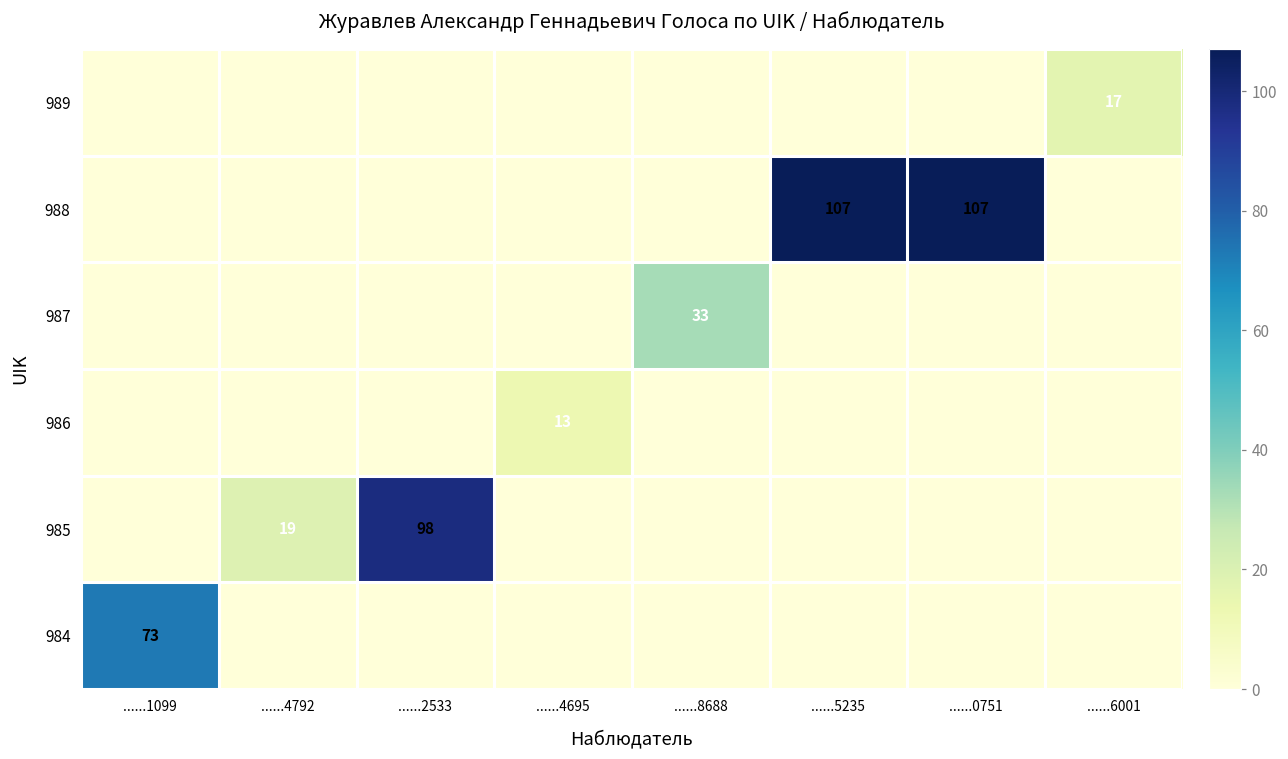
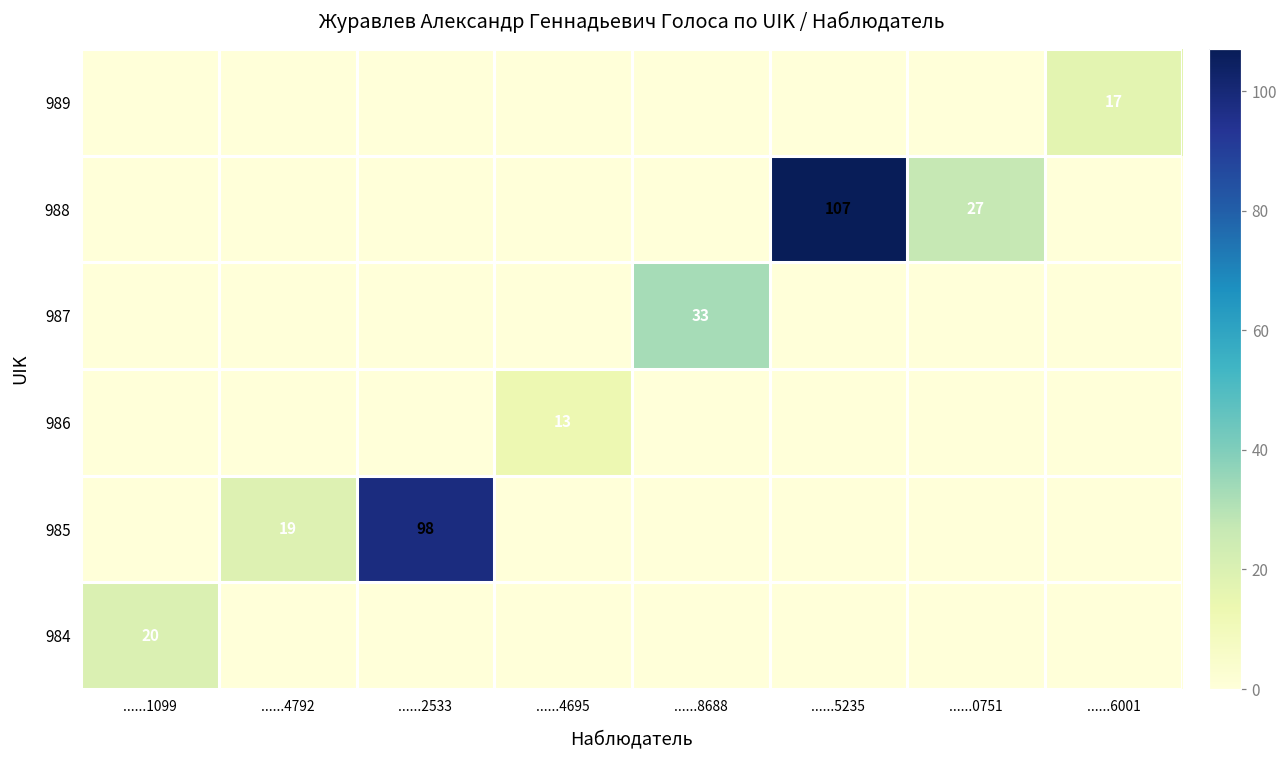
988, ......0751: 107 -> 27
984, ......1099: 73 -> 20
